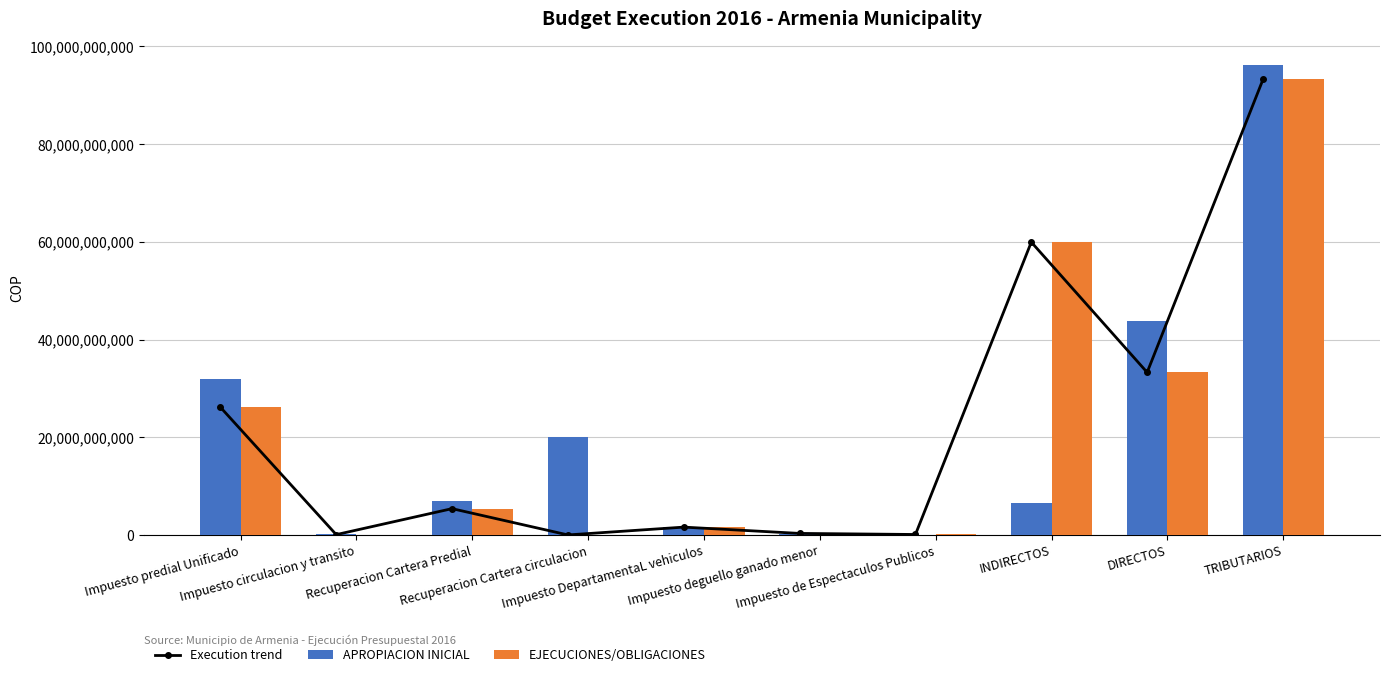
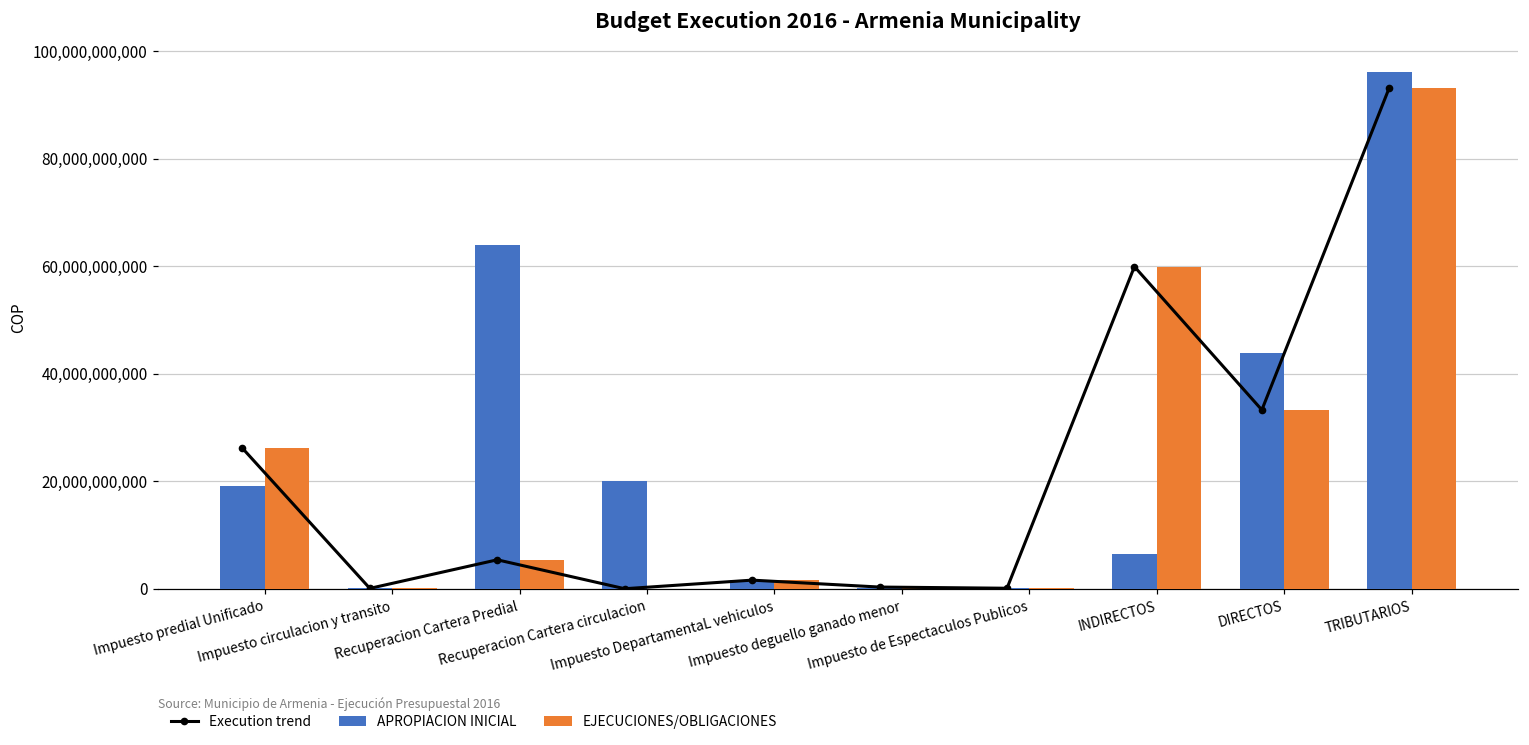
APROPIACION INICIAL, Impuesto predial Unificado: 32,000,000,000 -> 19,000,000,000
APROPIACION INICIAL, Recuperacion Cartera Predial: 7,000,000,000 -> 64,000,000,000
